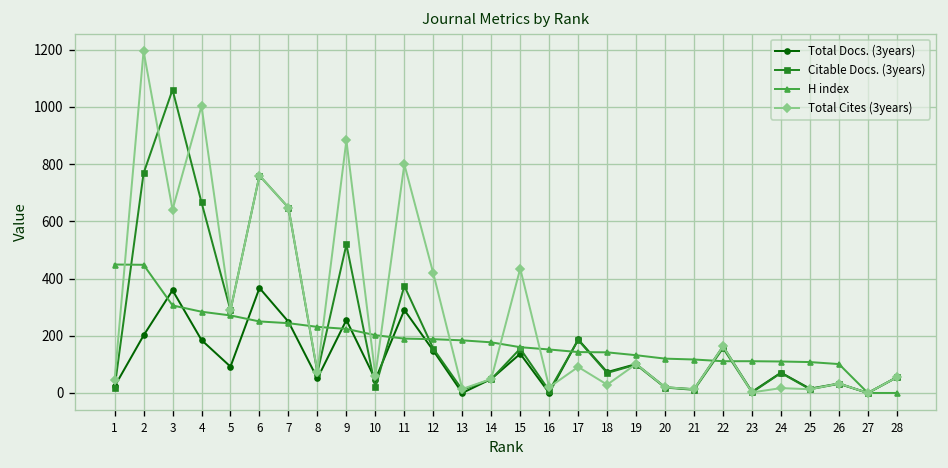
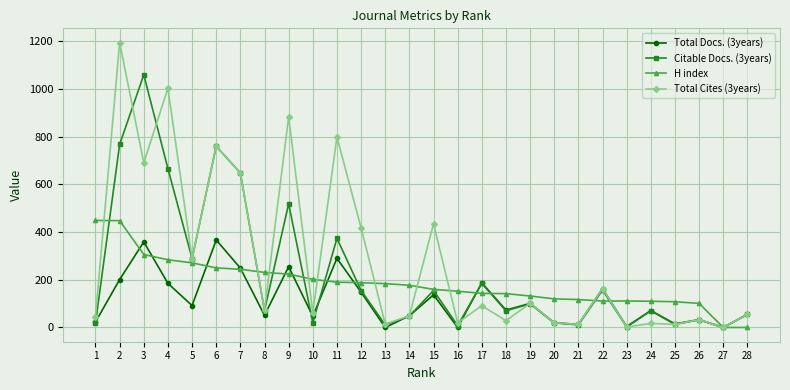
Total Cites (3years), 3: 640 -> 690
